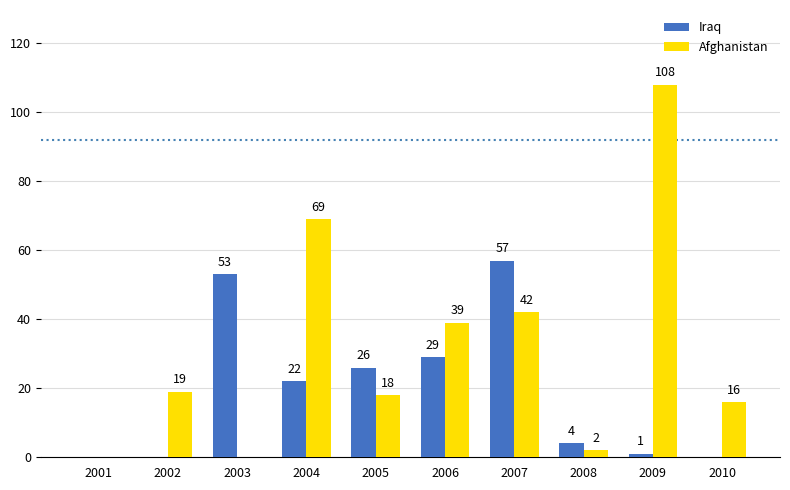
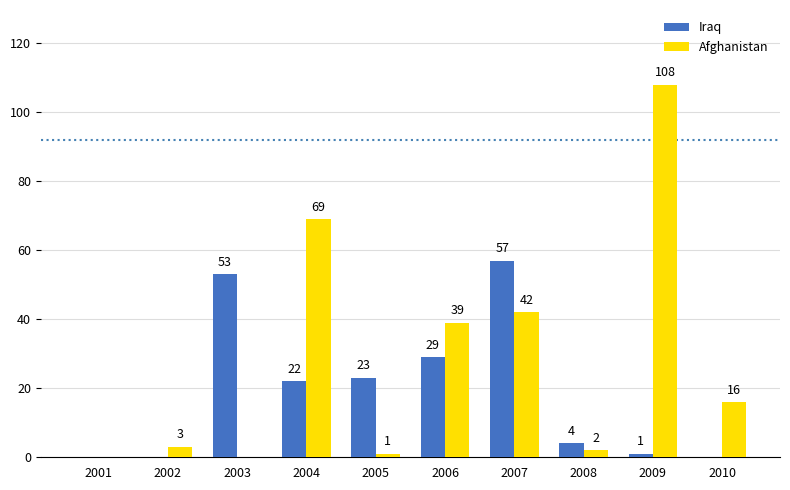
Afghanistan, 2002: 19 -> 3
Iraq, 2005: 26 -> 23
Afghanistan, 2005: 18 -> 1
